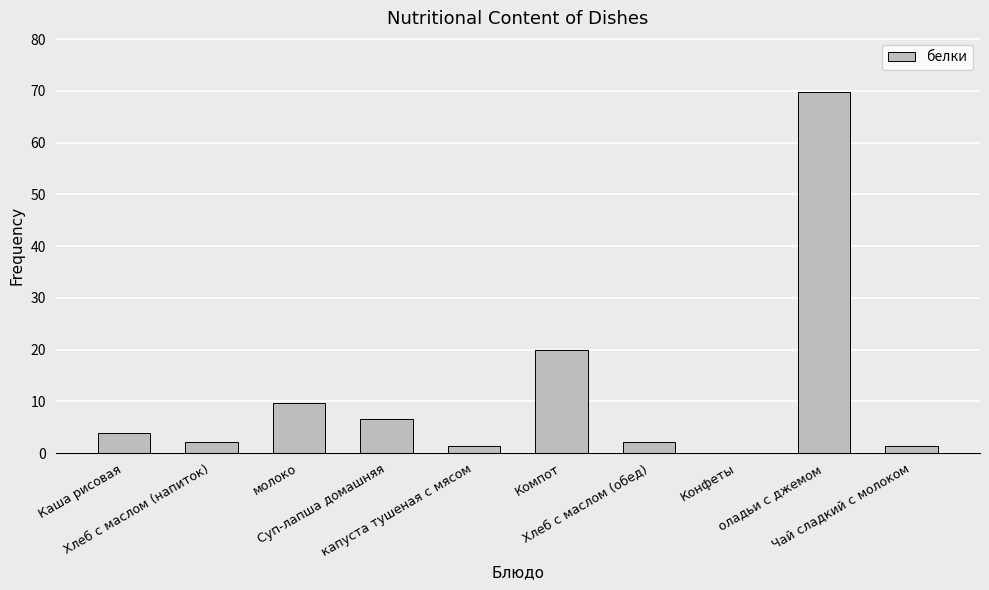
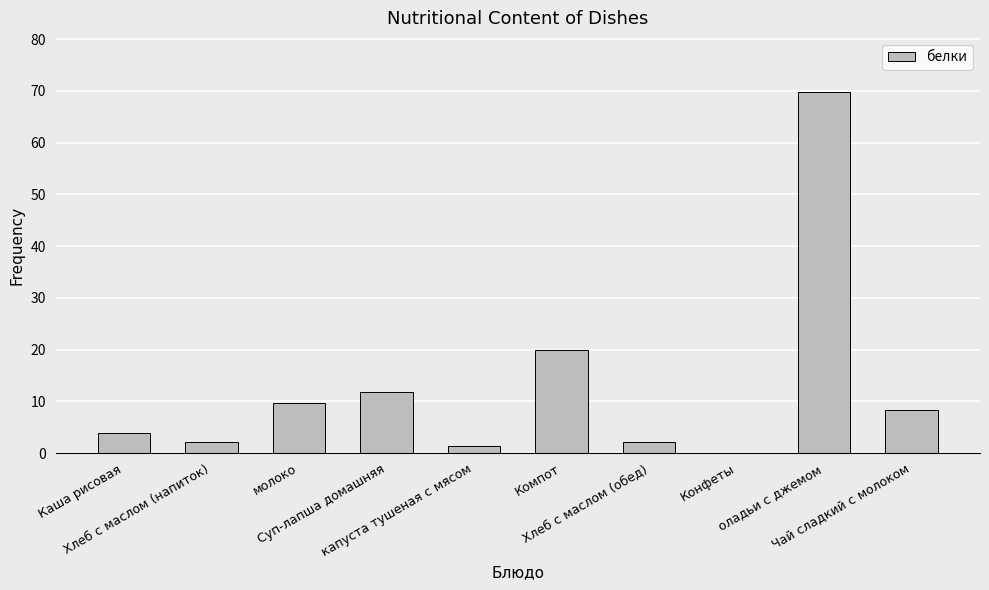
Суп-лапша домашняя: 7 -> 12
Чай сладкий с молоком: 1 -> 8
